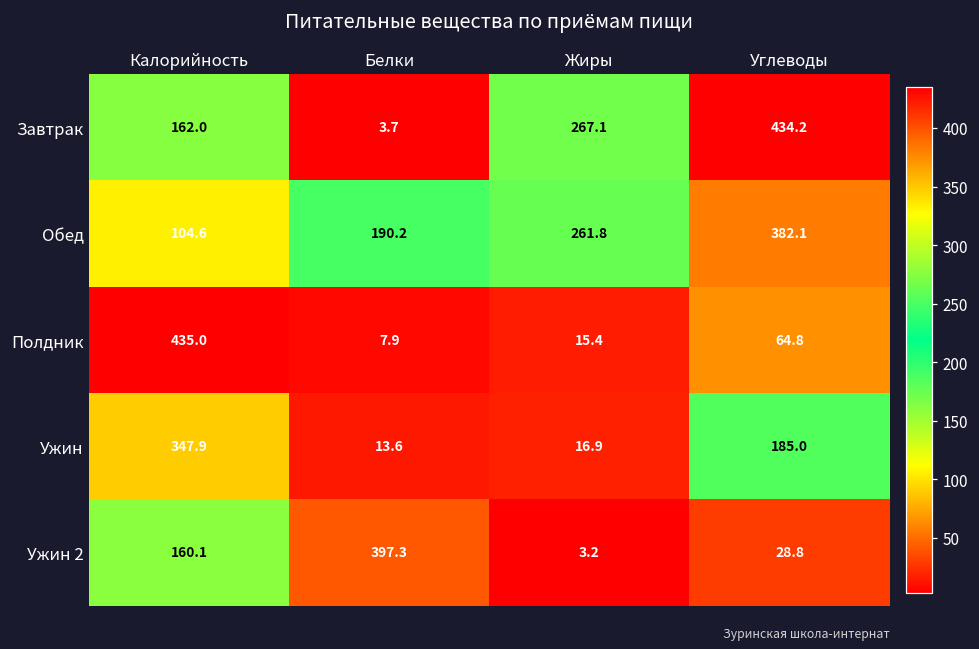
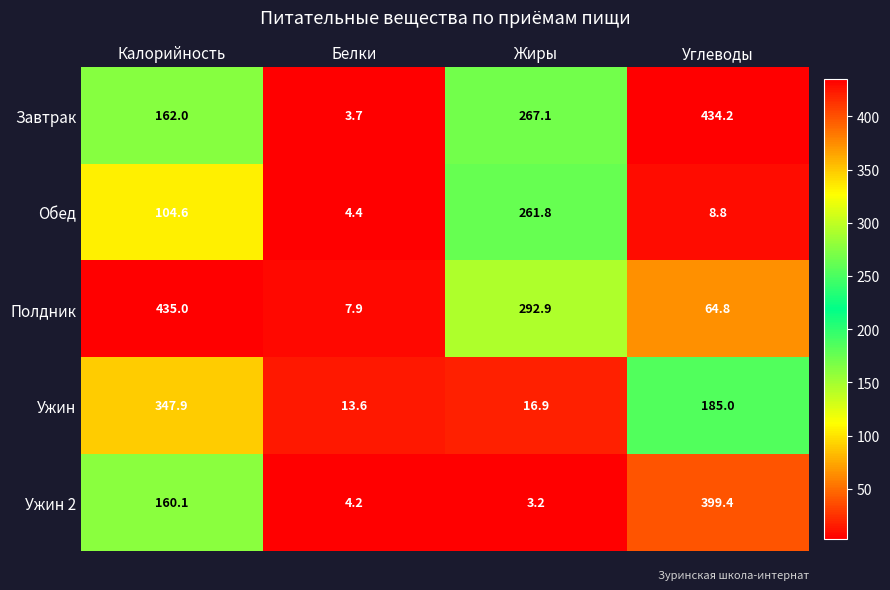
Обед, Белки: 190.2 -> 4.4
Обед, Углеводы: 382.1 -> 8.8
Полдник, Жиры: 15.4 -> 292.9
Ужин 2, Белки: 397.3 -> 4.2
Ужин 2, Углеводы: 28.8 -> 399.4
